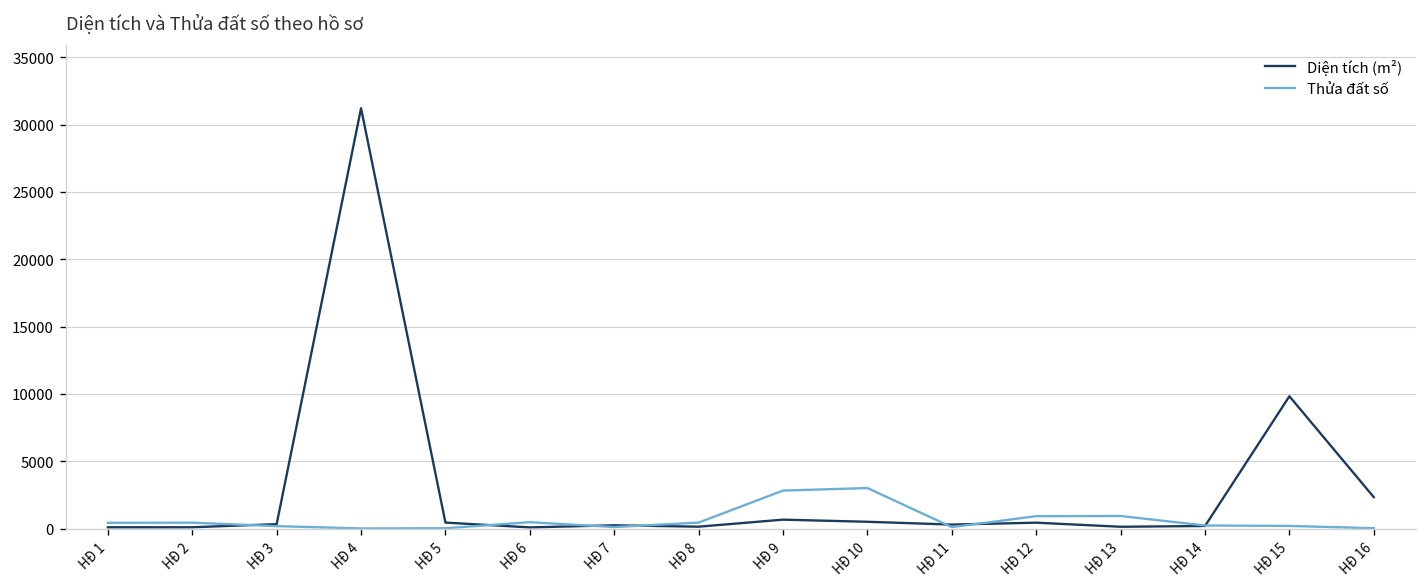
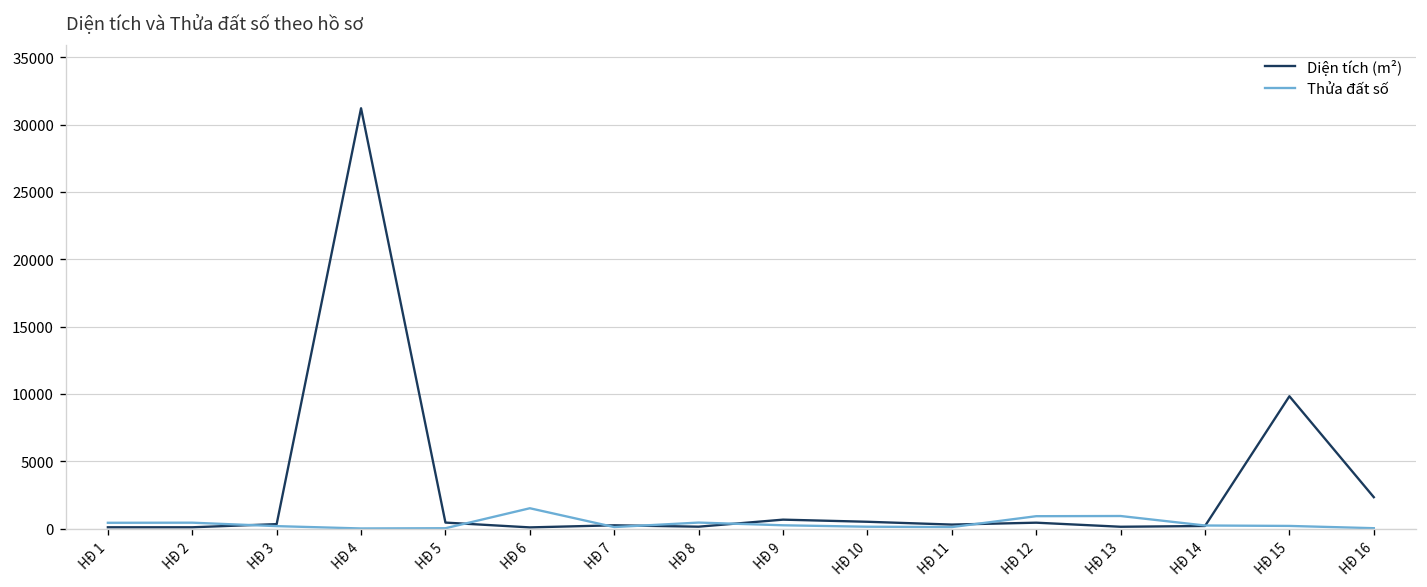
Thửa đất số, HĐ 6: 500 -> 1500
Thửa đất số, HĐ 9: 2800 -> 300
Thửa đất số, HĐ 10: 3000 -> 100
